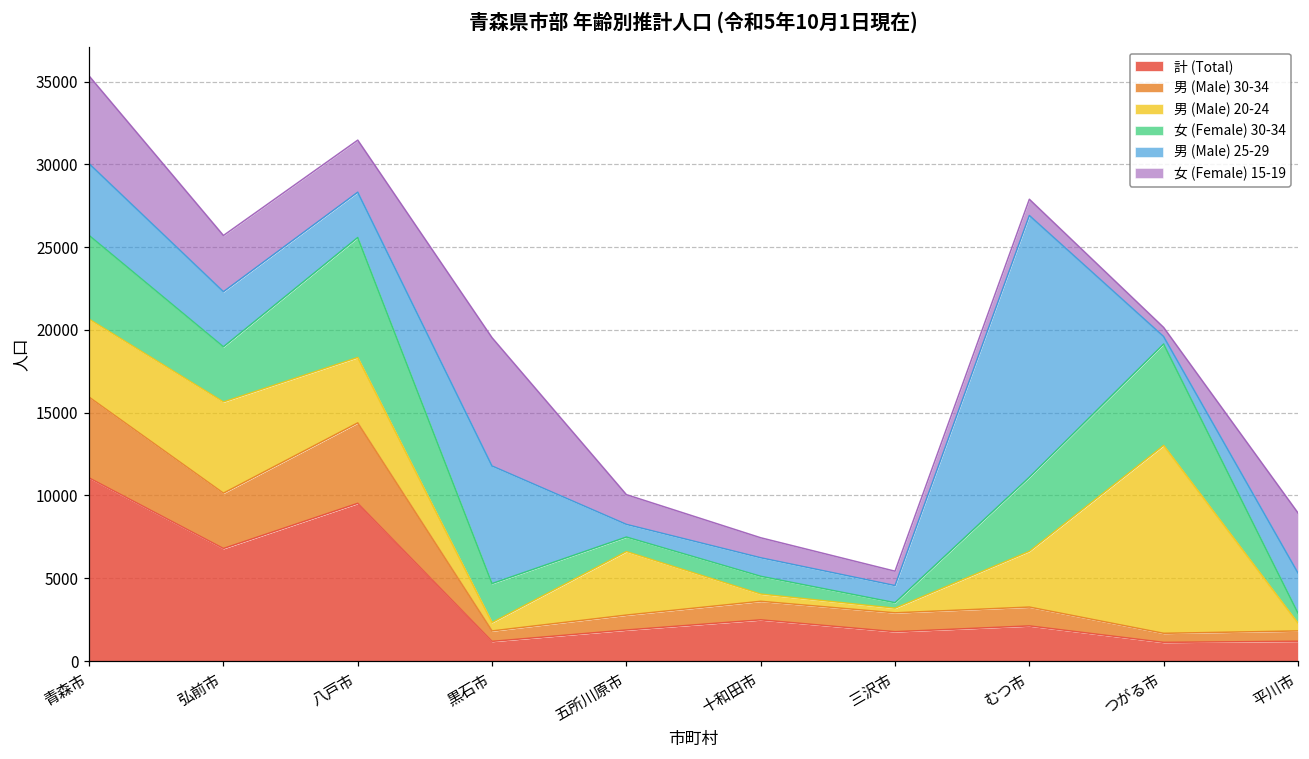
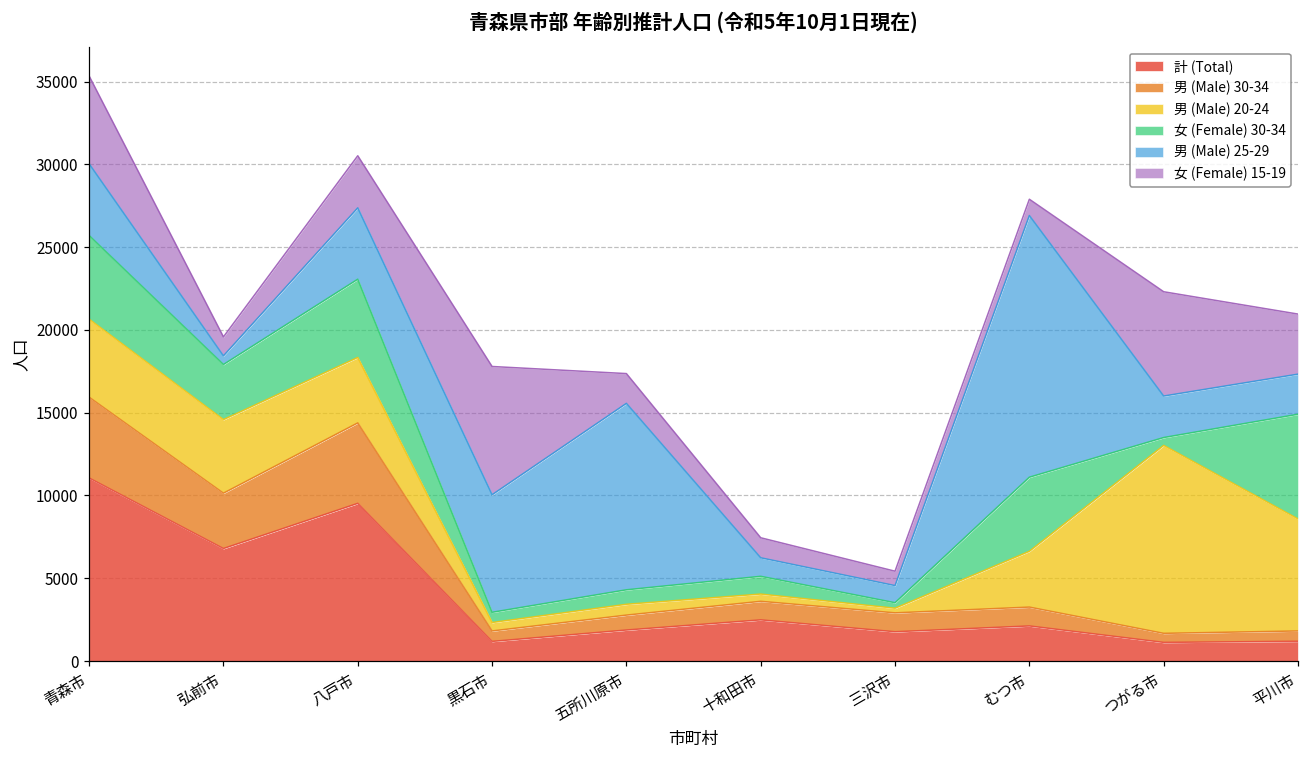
男 (Male) 20-24, 弘前市: 5500 -> 4400
男 (Male) 25-29, 弘前市: 3300 -> 500
女 (Female) 15-19, 弘前市: 3400 -> 1100
女 (Female) 30-34, 八戸市: 7200 -> 4700
男 (Male) 25-29, 八戸市: 2700 -> 4300
女 (Female) 30-34, 黒石市: 2400 -> 600
男 (Male) 20-24, 五所川原市: 3800 -> 700
男 (Male) 25-29, 五所川原市: 800 -> 11300
女 (Female) 30-34, つがる市: 6100 -> 500
男 (Male) 25-29, つがる市: 400 -> 2500
女 (Female) 15-19, つがる市: 600 -> 6300
男 (Male) 20-24, 平川市: 500 -> 6800
女 (Female) 30-34, 平川市: 600 -> 6300
